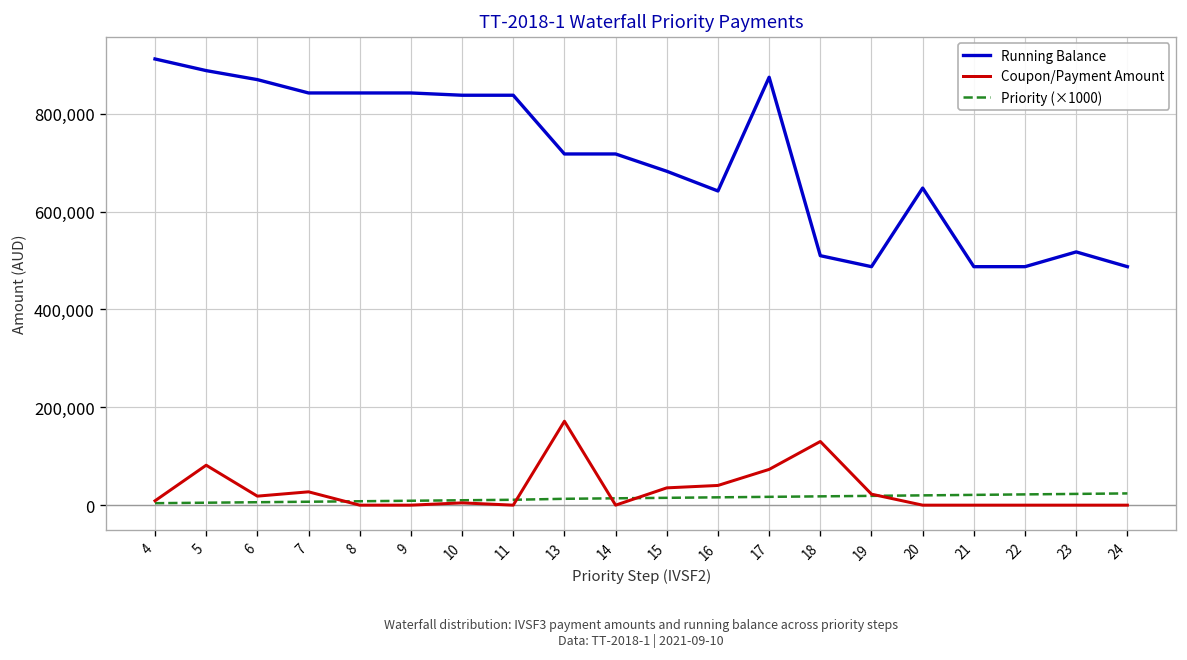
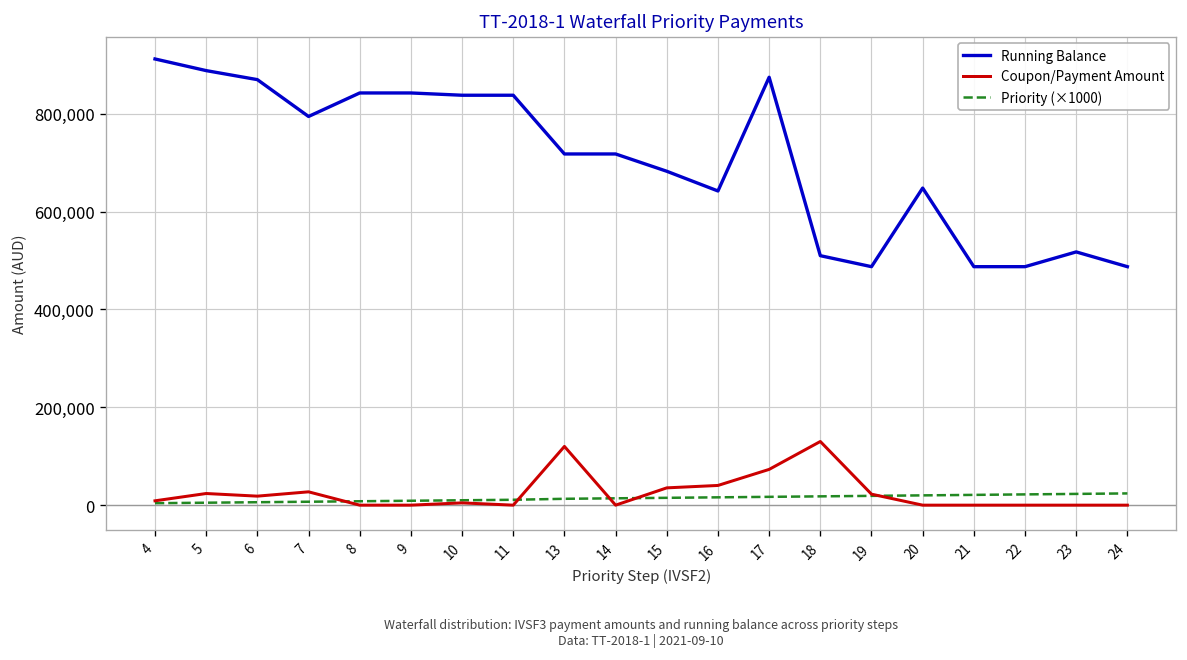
Coupon/Payment Amount, 5: 80,000 -> 20,000
Running Balance, 7: 840,000 -> 790,000
Coupon/Payment Amount, 13: 170,000 -> 120,000
